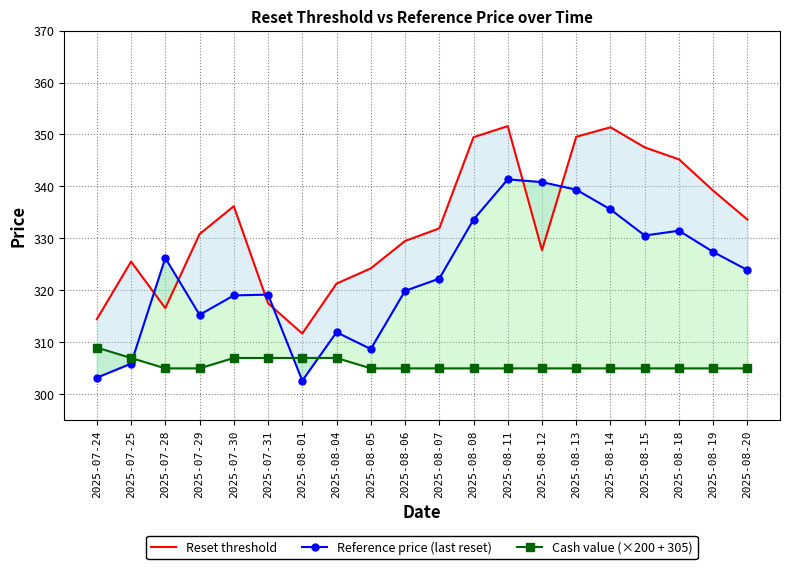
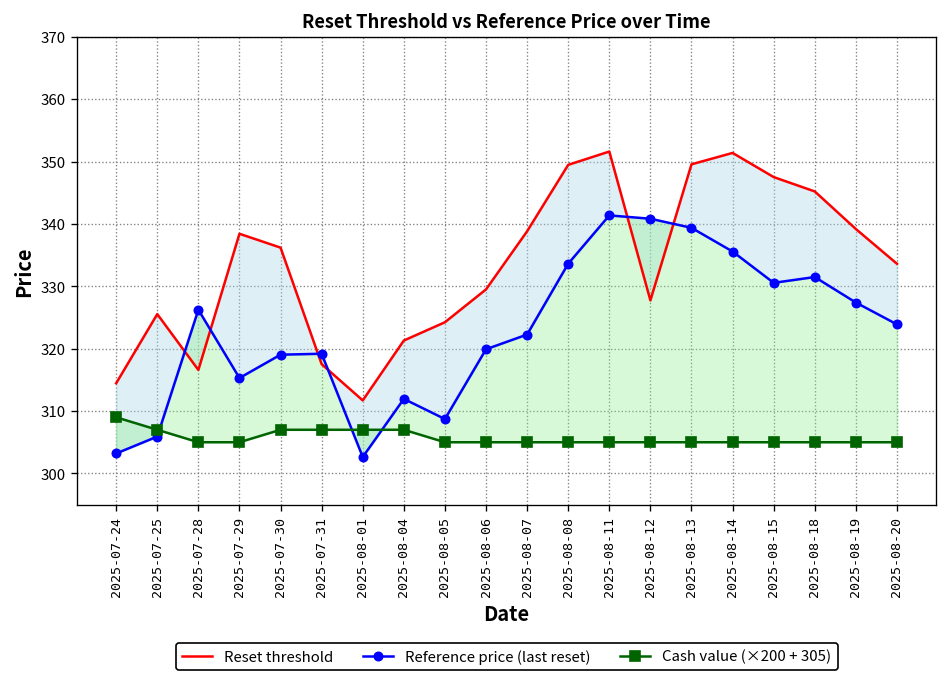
Reset threshold, 2025-07-29: 331 -> 338
Reset threshold, 2025-08-07: 332 -> 339
